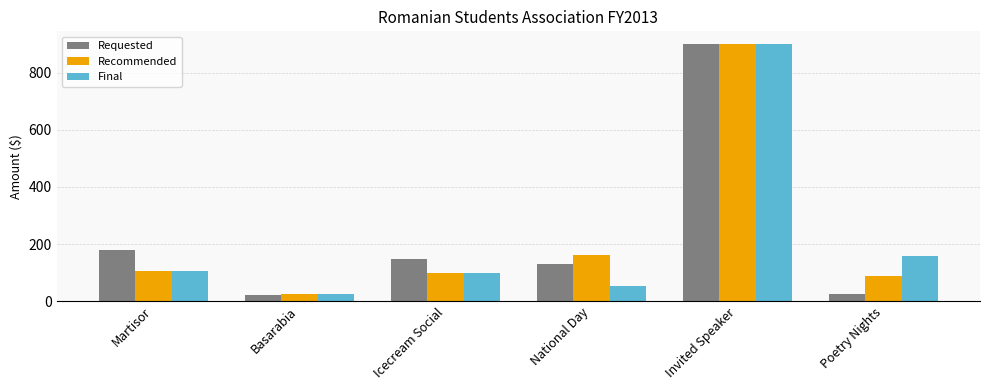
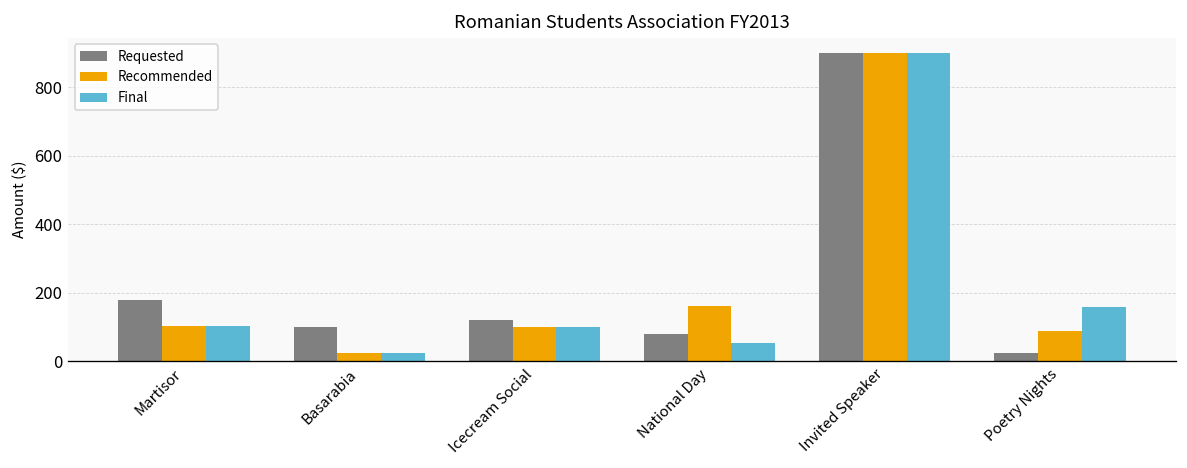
Requested, Basarabia: 20 -> 100
Requested, Icecream Social: 150 -> 120
Requested, National Day: 130 -> 80
